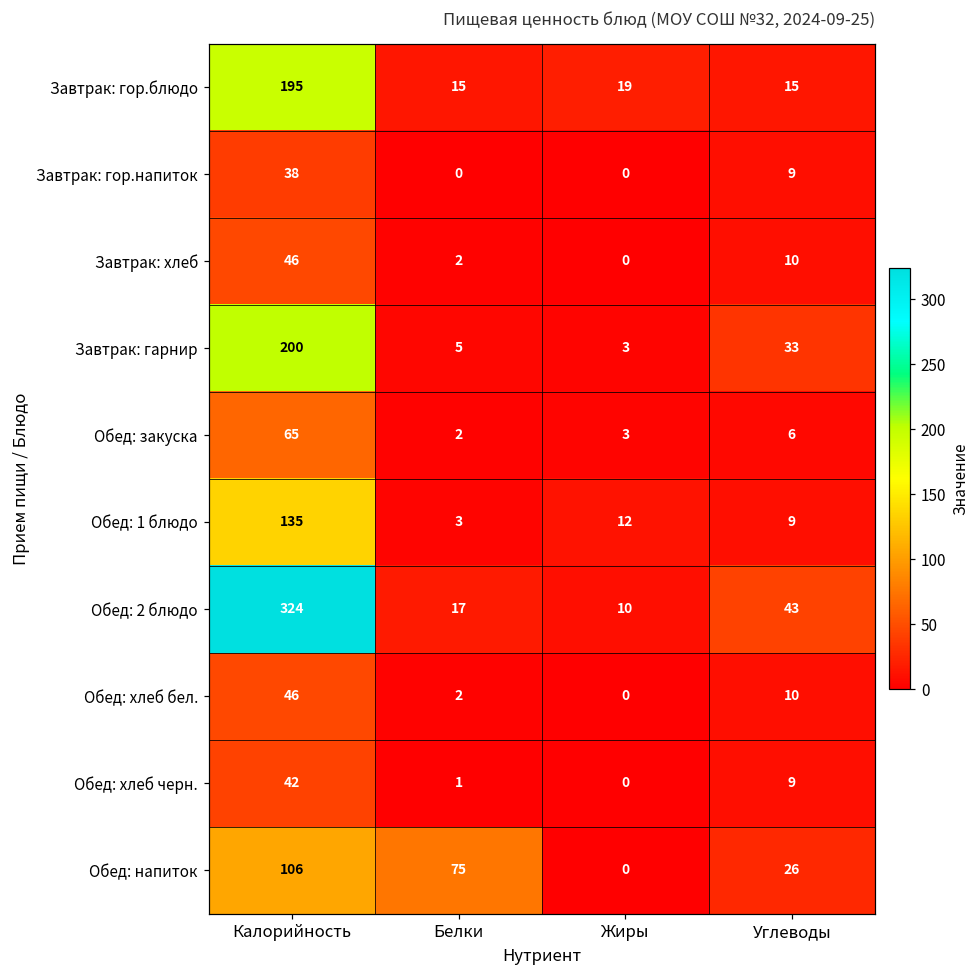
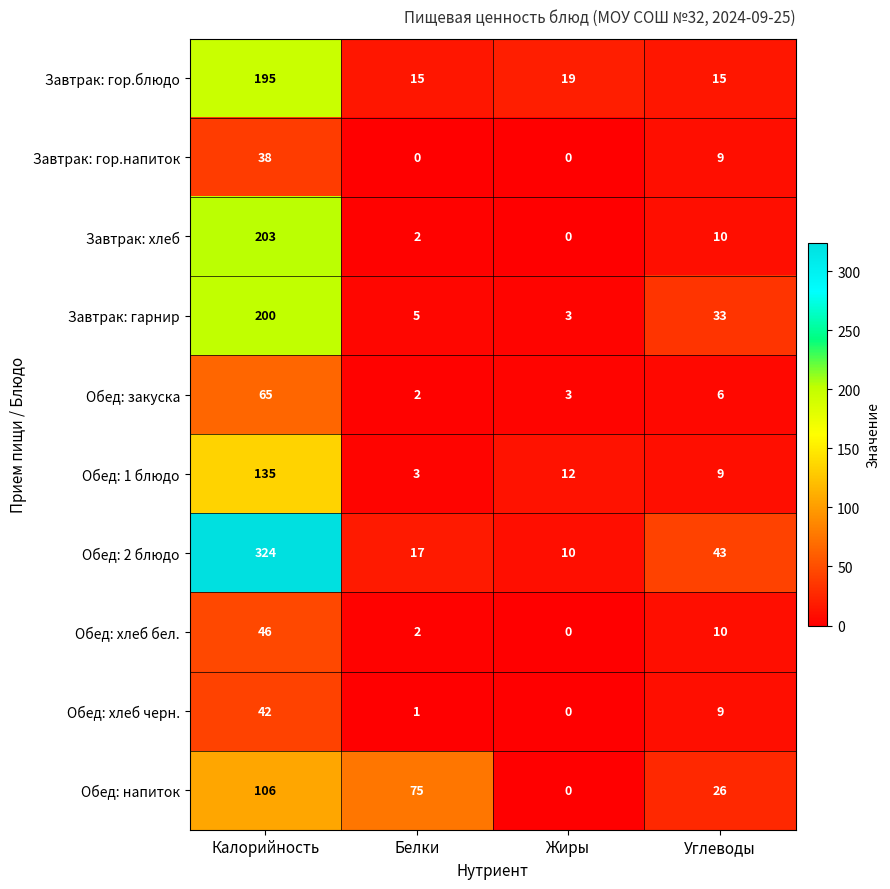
Завтрак: хлеб, Калорийность: 46 -> 203
